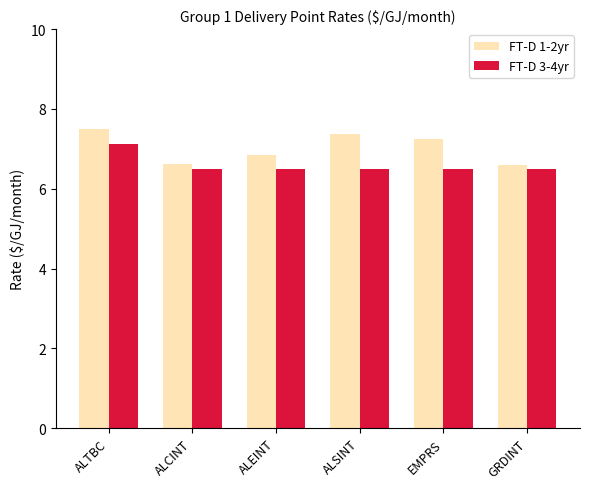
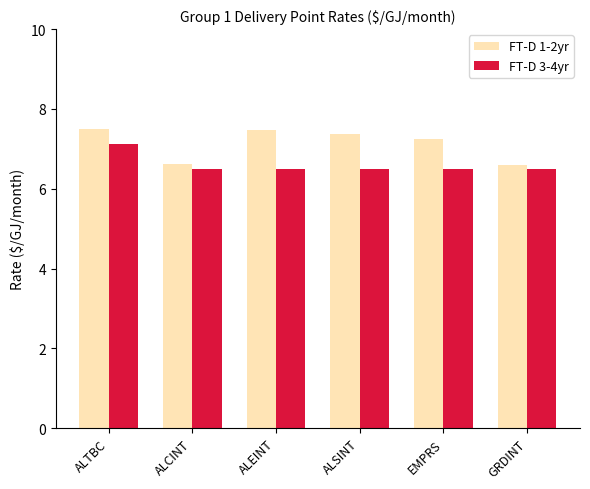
FT-D 1-2yr, ALEINT: 6.8 -> 7.5
